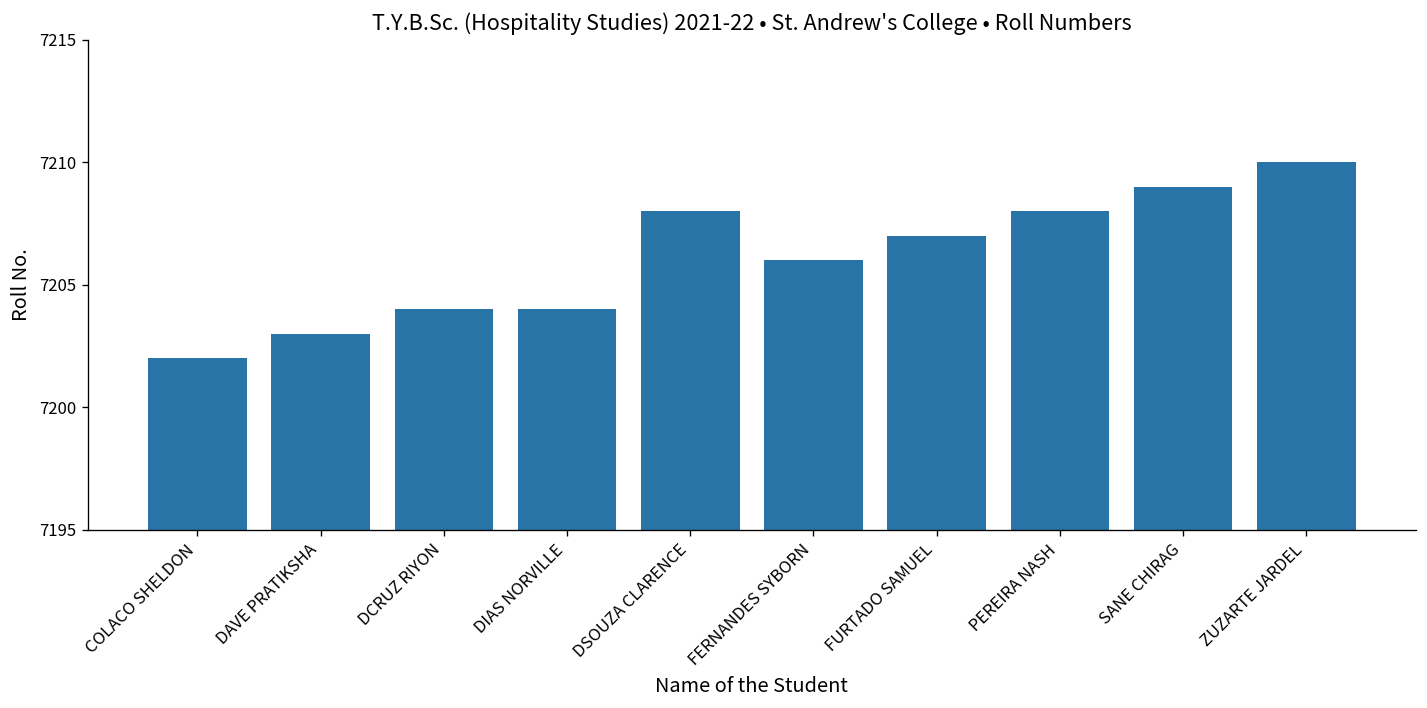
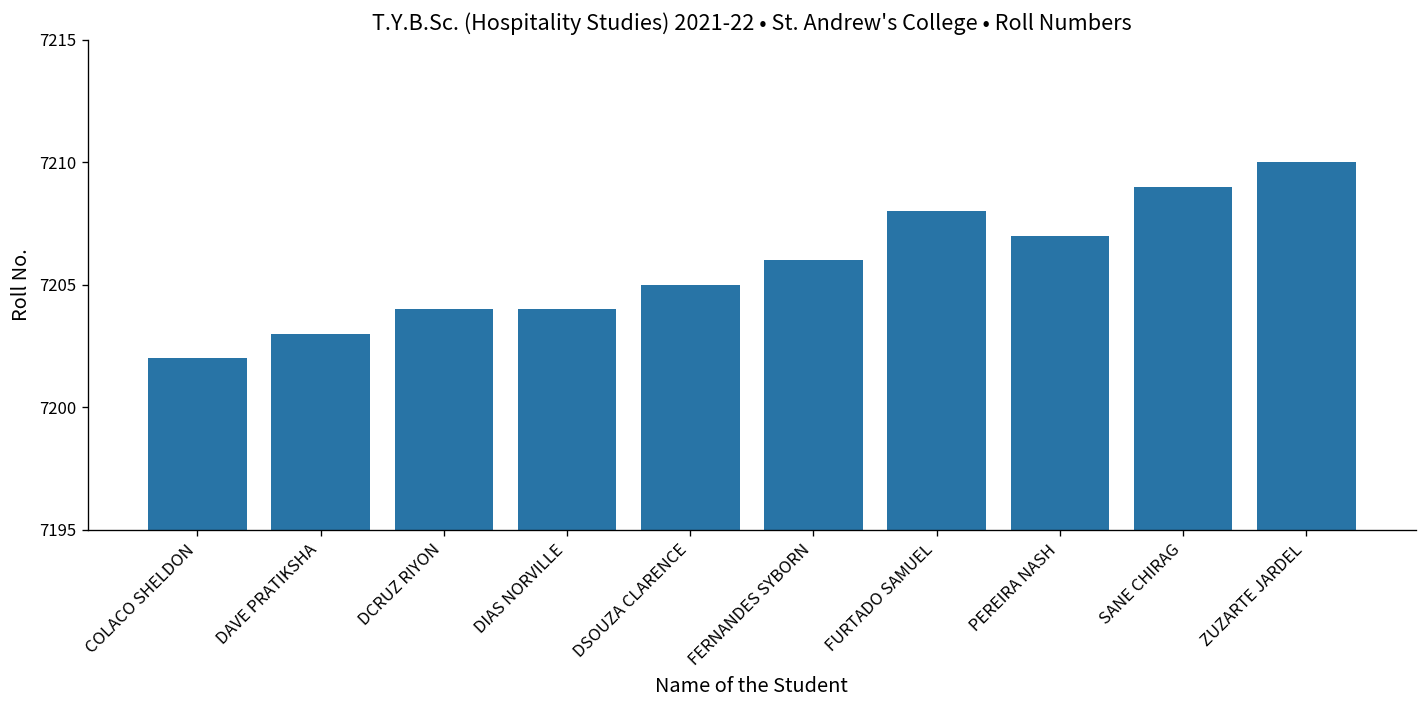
DSOUZA CLARENCE: 7208 -> 7205
FURTADO SAMUEL: 7207 -> 7208
PEREIRA NASH: 7208 -> 7207
